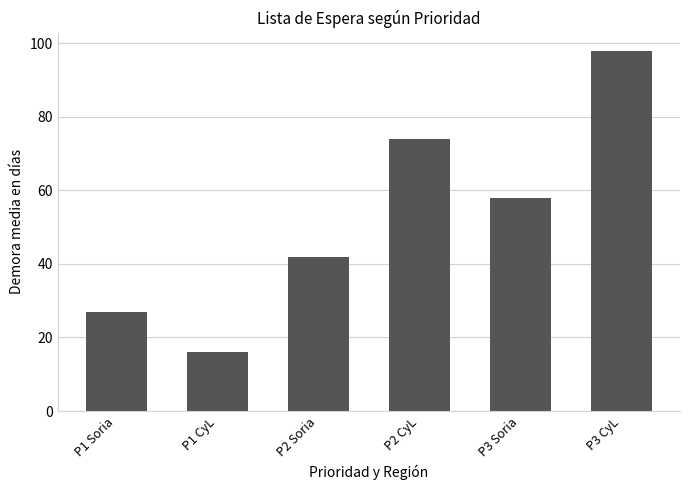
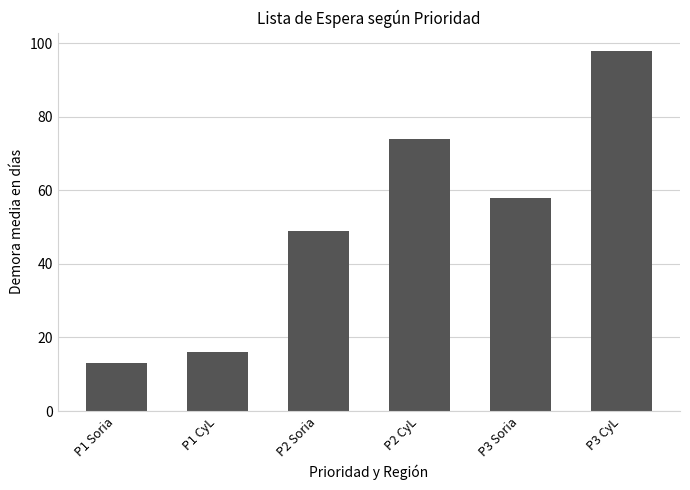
P1 Soria: 27 -> 13
P2 Soria: 42 -> 49
